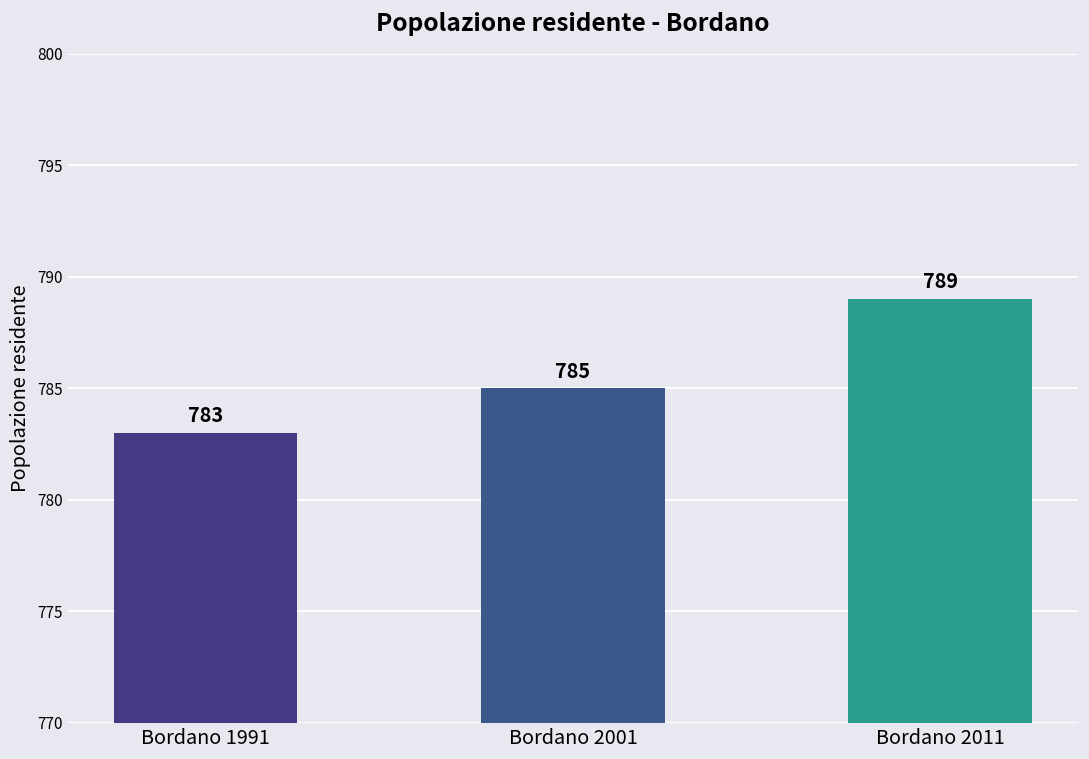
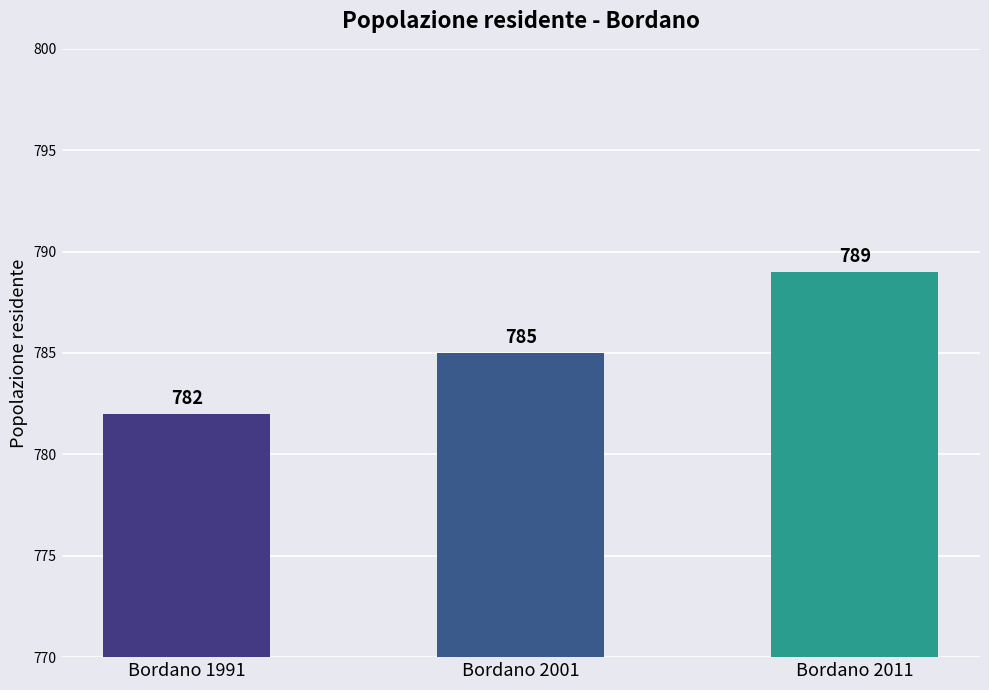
Bordano 1991: 783 -> 782
